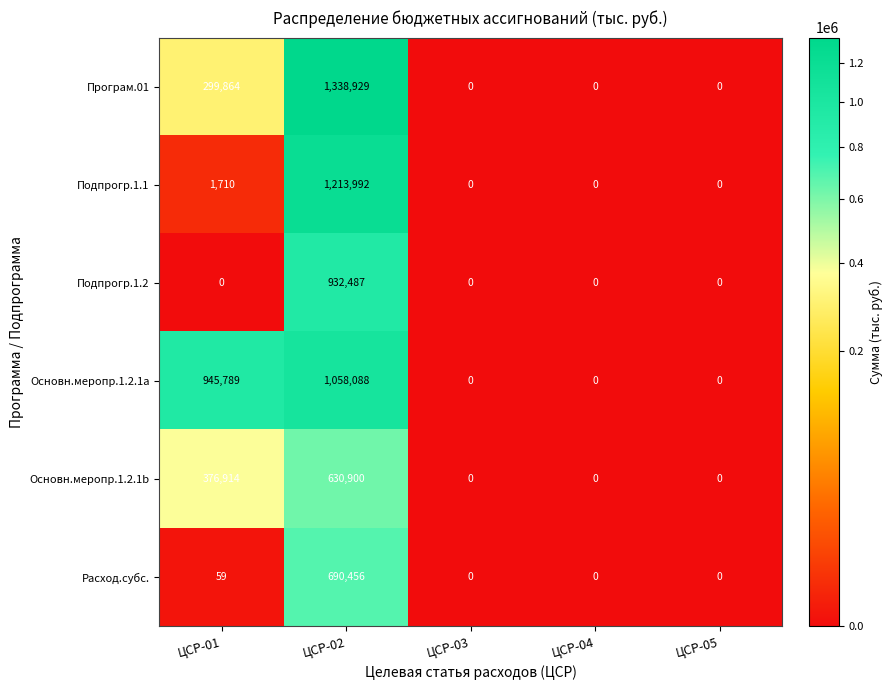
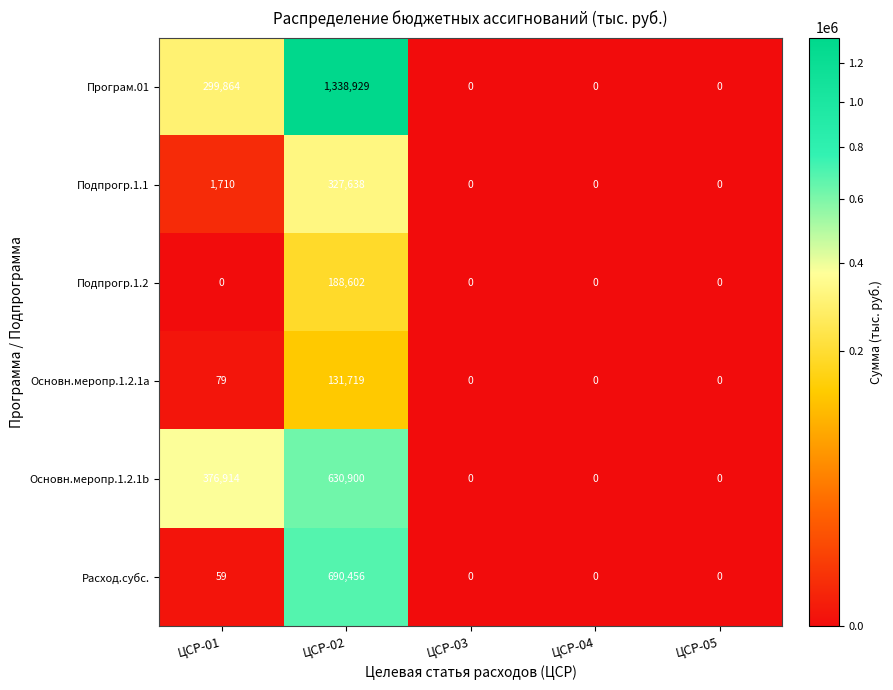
Подпрогр.1.1, ЦСР-02: 1,213,992 -> 327,638
Подпрогр.1.2, ЦСР-02: 932,487 -> 188,602
Основн.меропр.1.2.1a, ЦСР-01: 945,789 -> 79
Основн.меропр.1.2.1a, ЦСР-02: 1,058,088 -> 131,719
